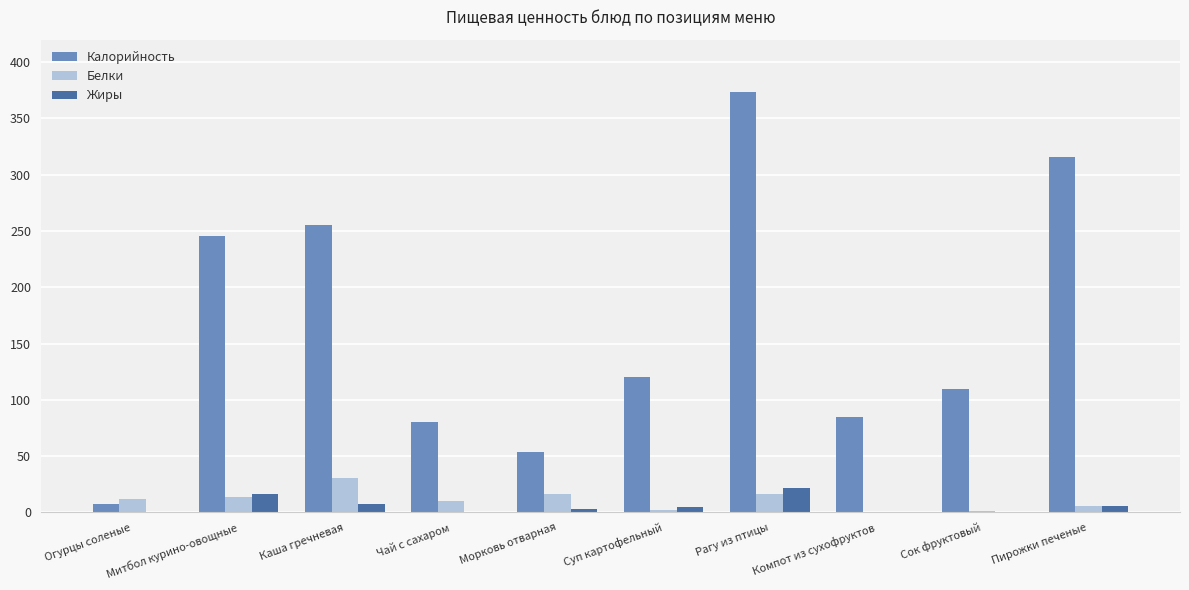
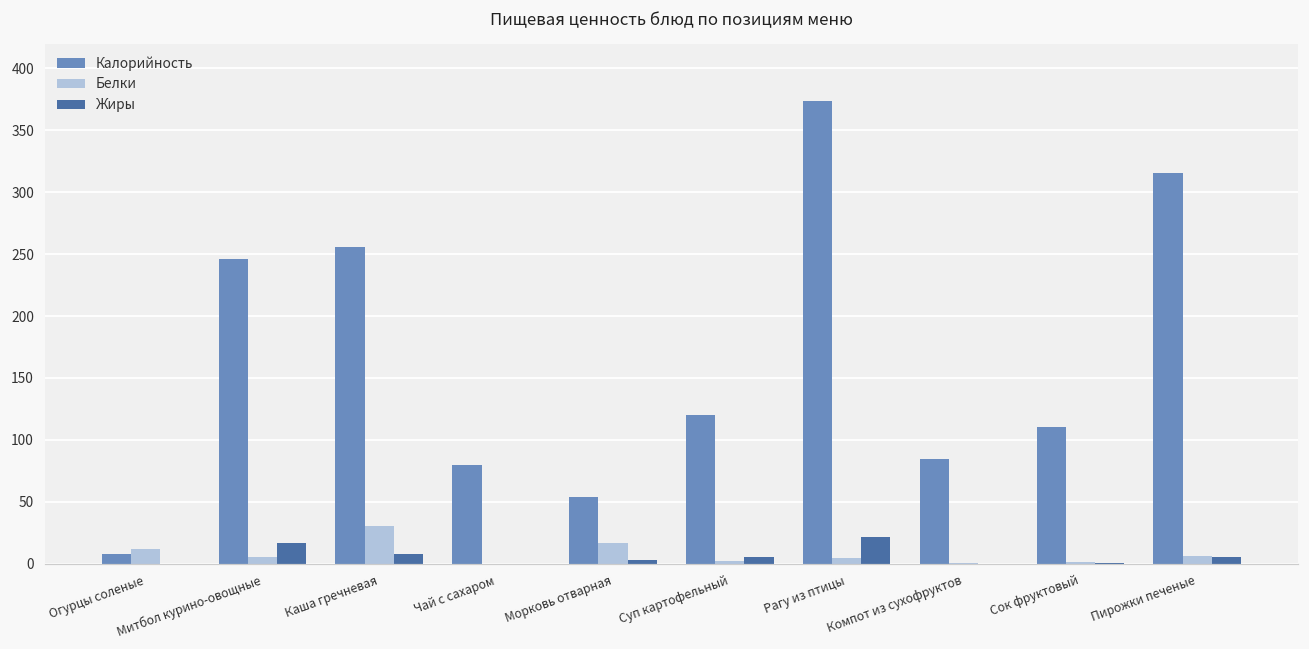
Белки, Митбол курино-овощные: 14 -> 5
Белки, Чай с сахаром: 10 -> 0
Белки, Рагу из птицы: 16 -> 5
